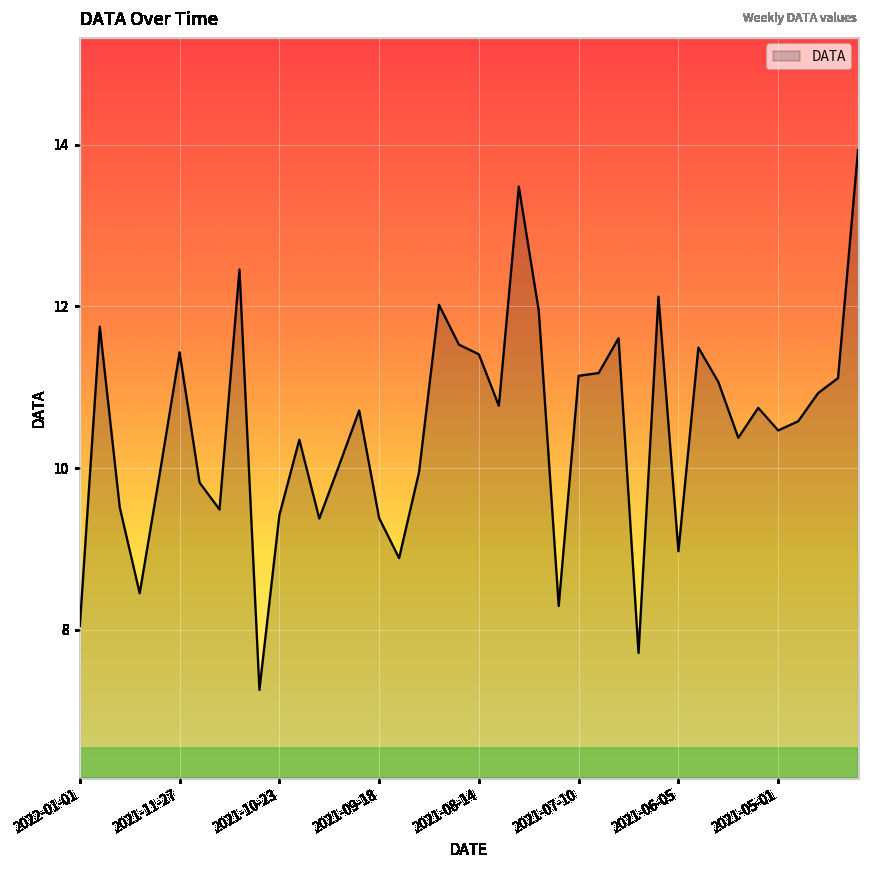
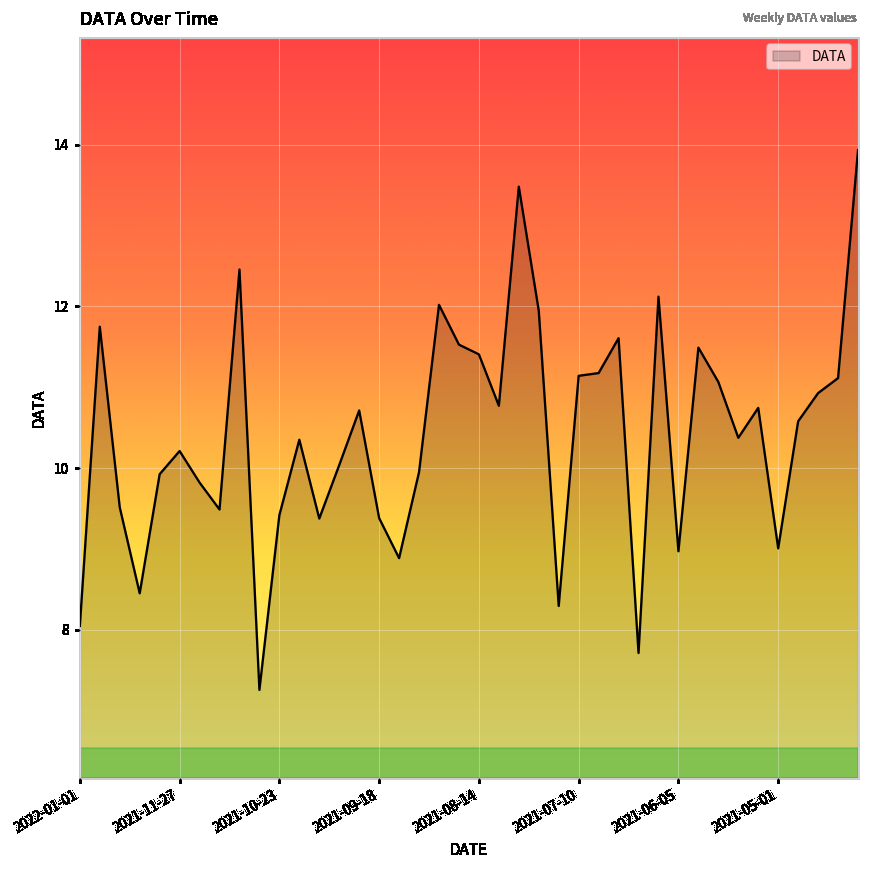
2021-11-27: 11.4 -> 10.2
2021-05-01: 10.5 -> 9.0
